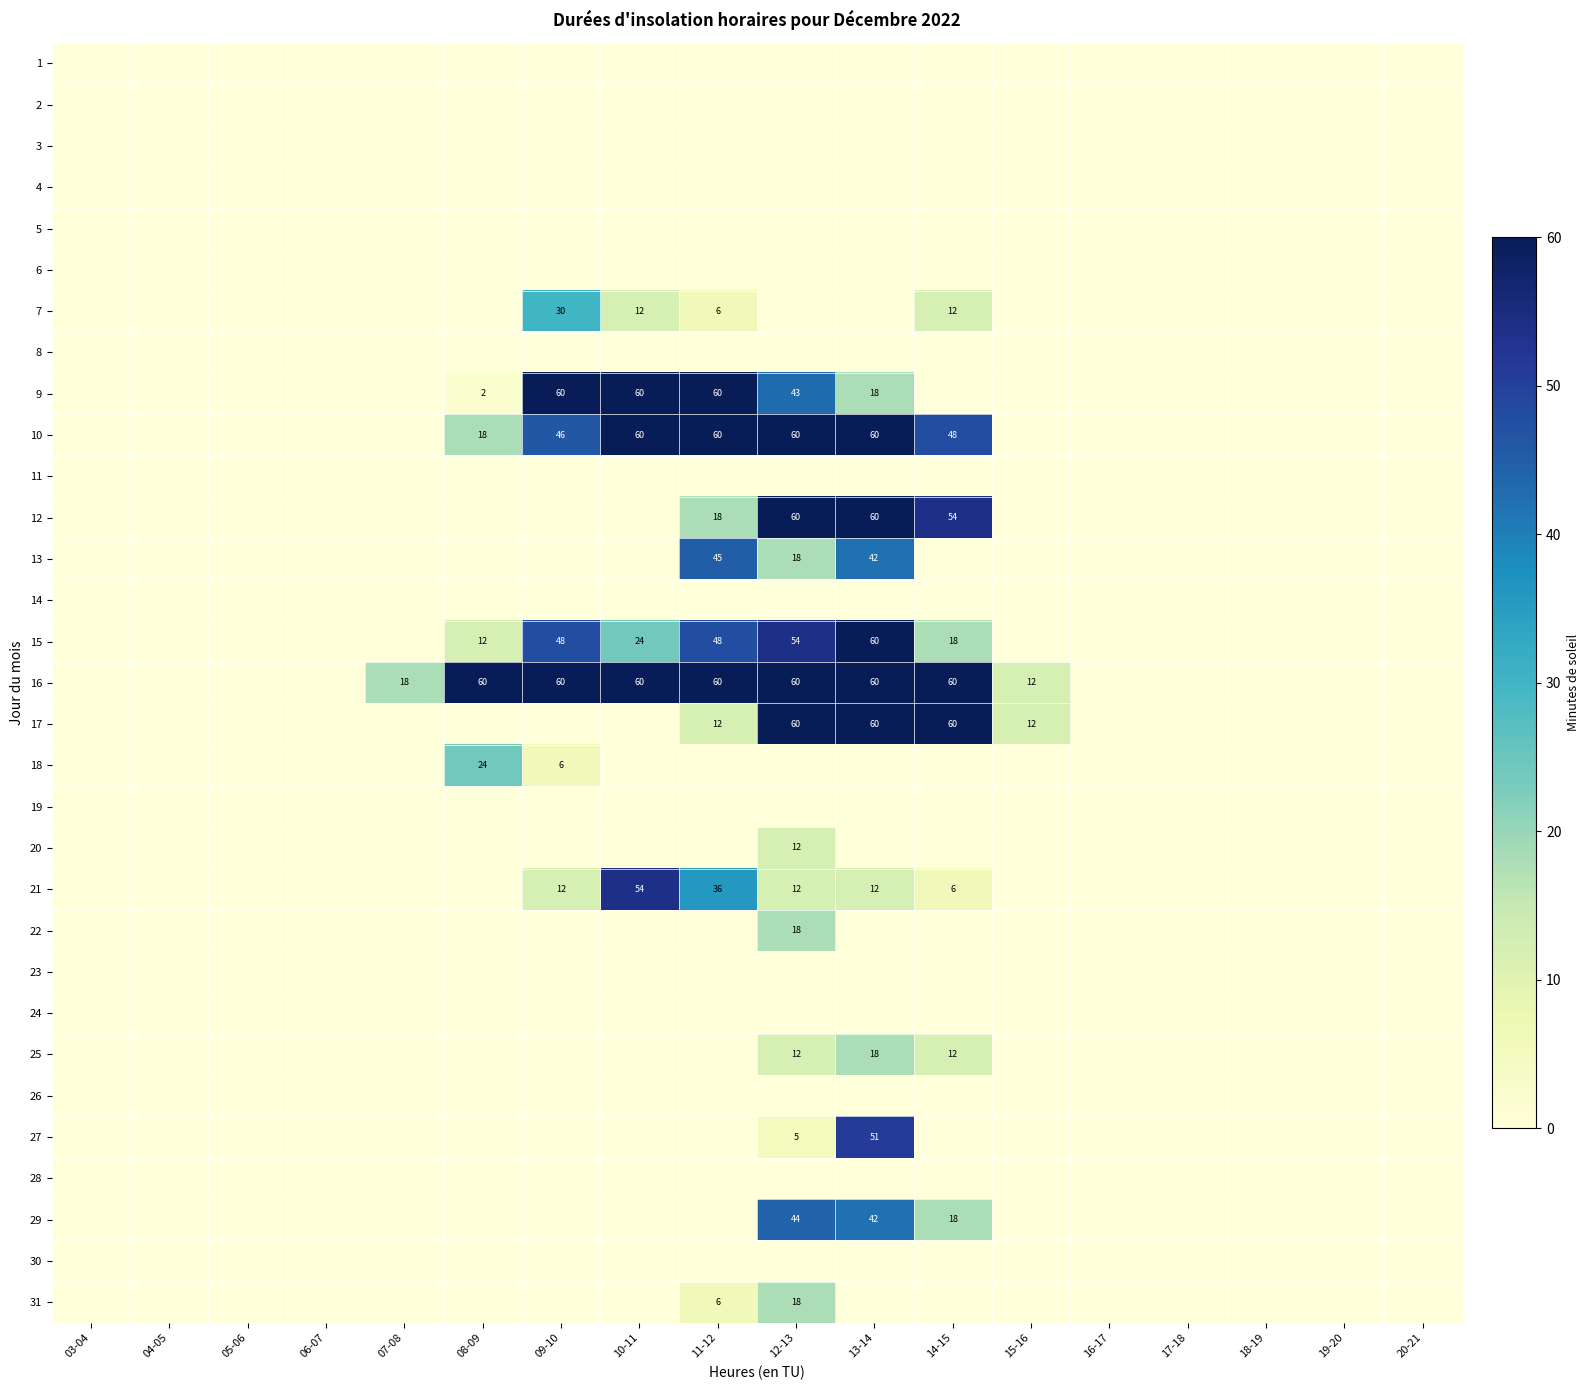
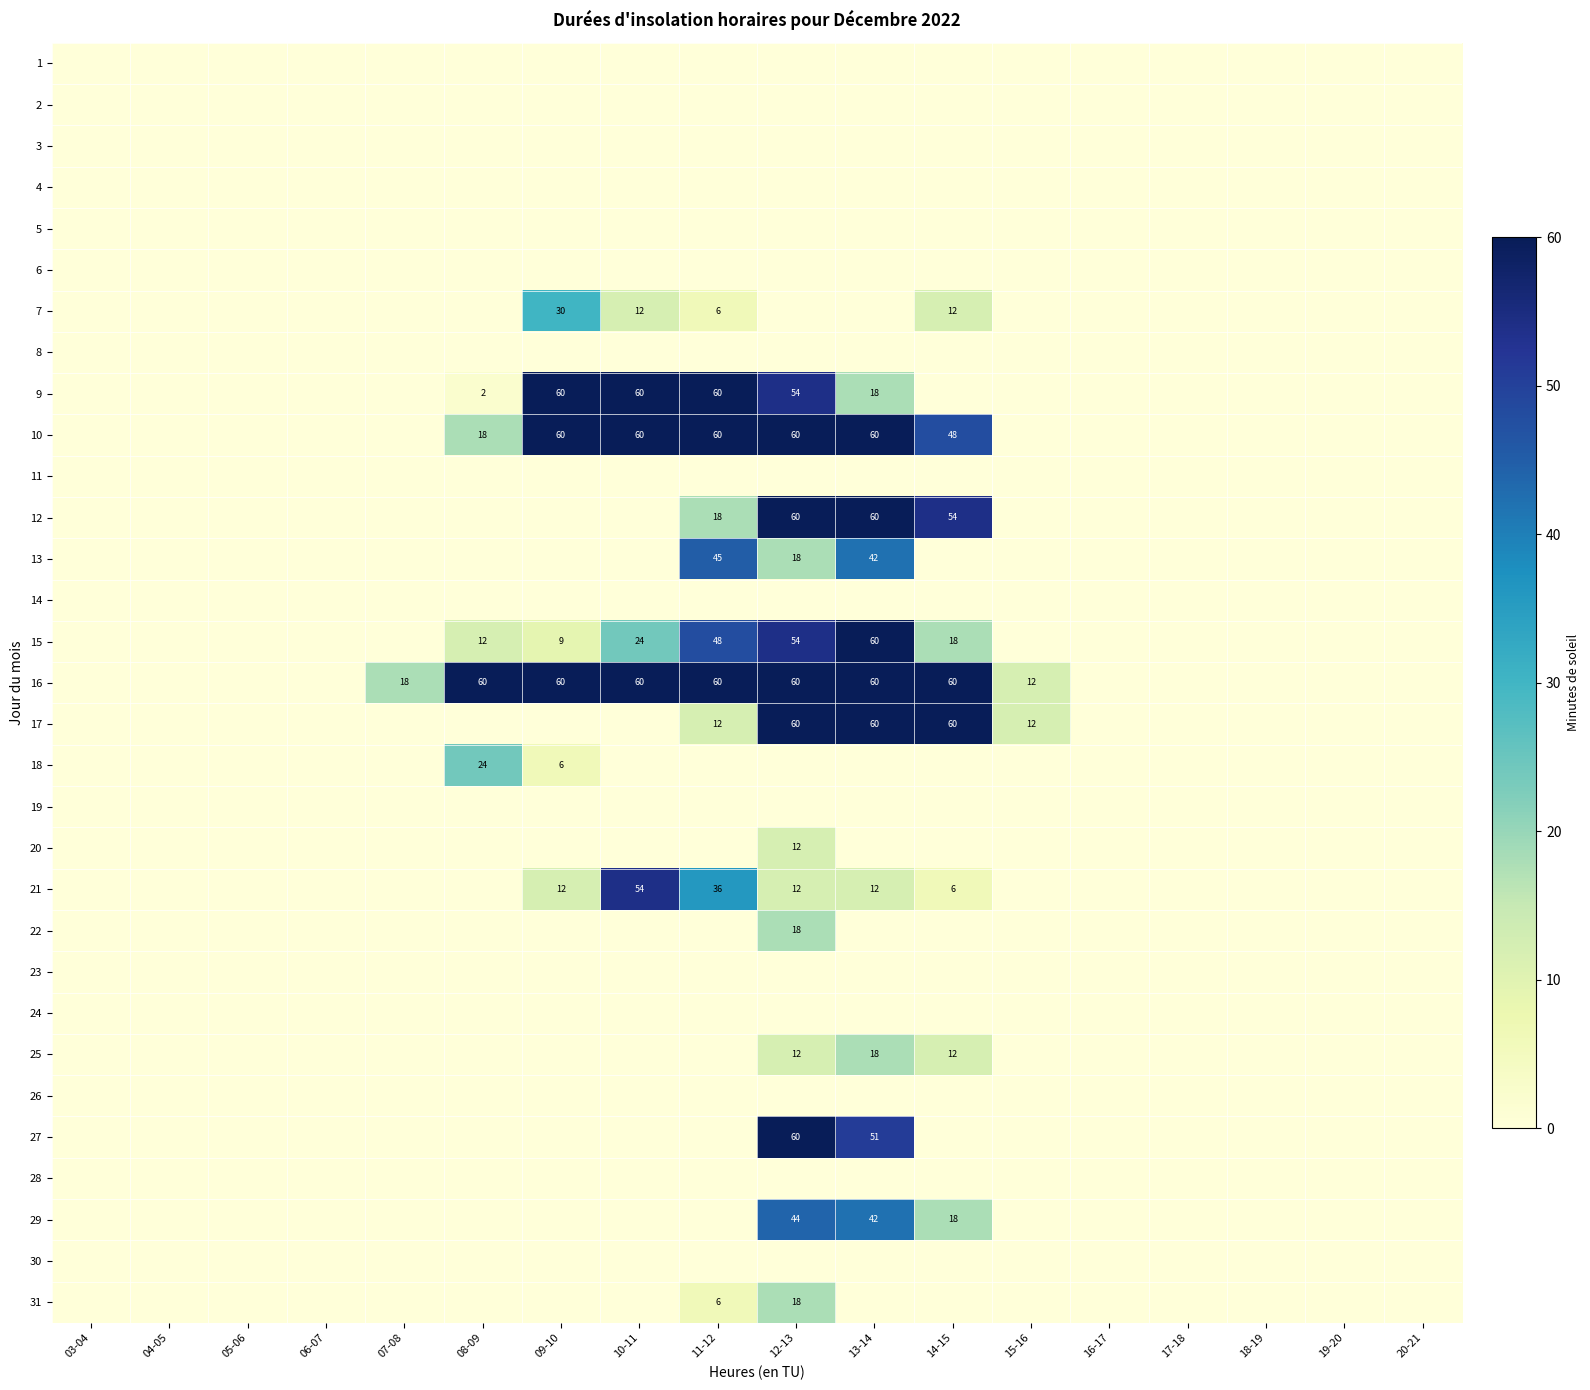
9, 12-13: 43 -> 54
10, 09-10: 46 -> 60
15, 09-10: 48 -> 9
27, 12-13: 5 -> 60
